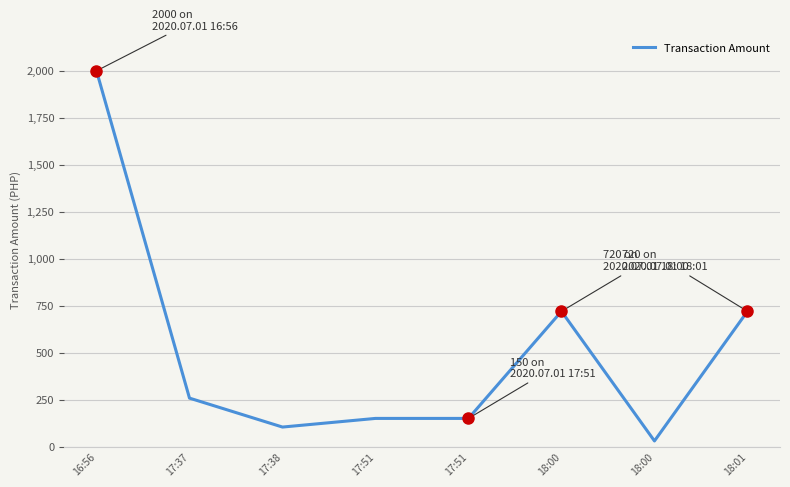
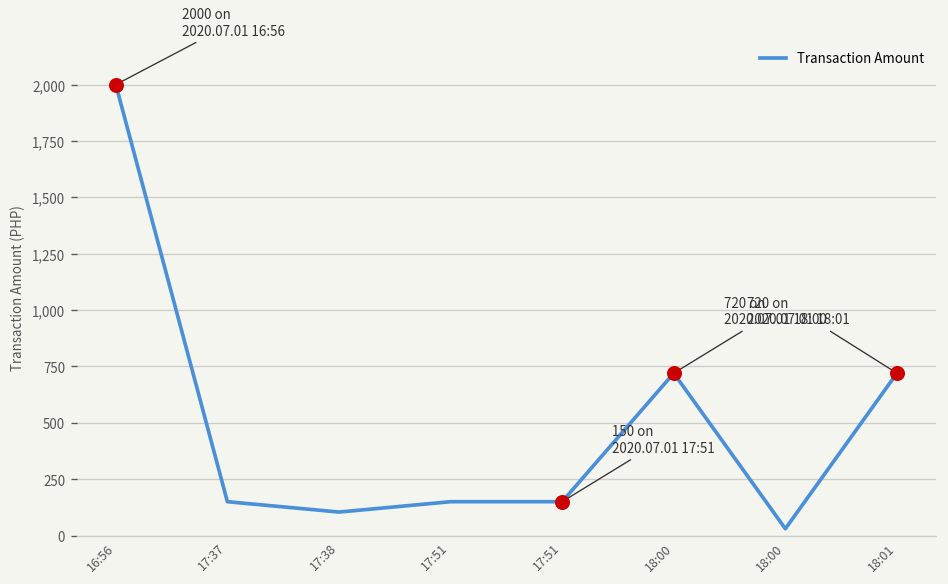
Transaction Amount, 17:37: 260 -> 150
